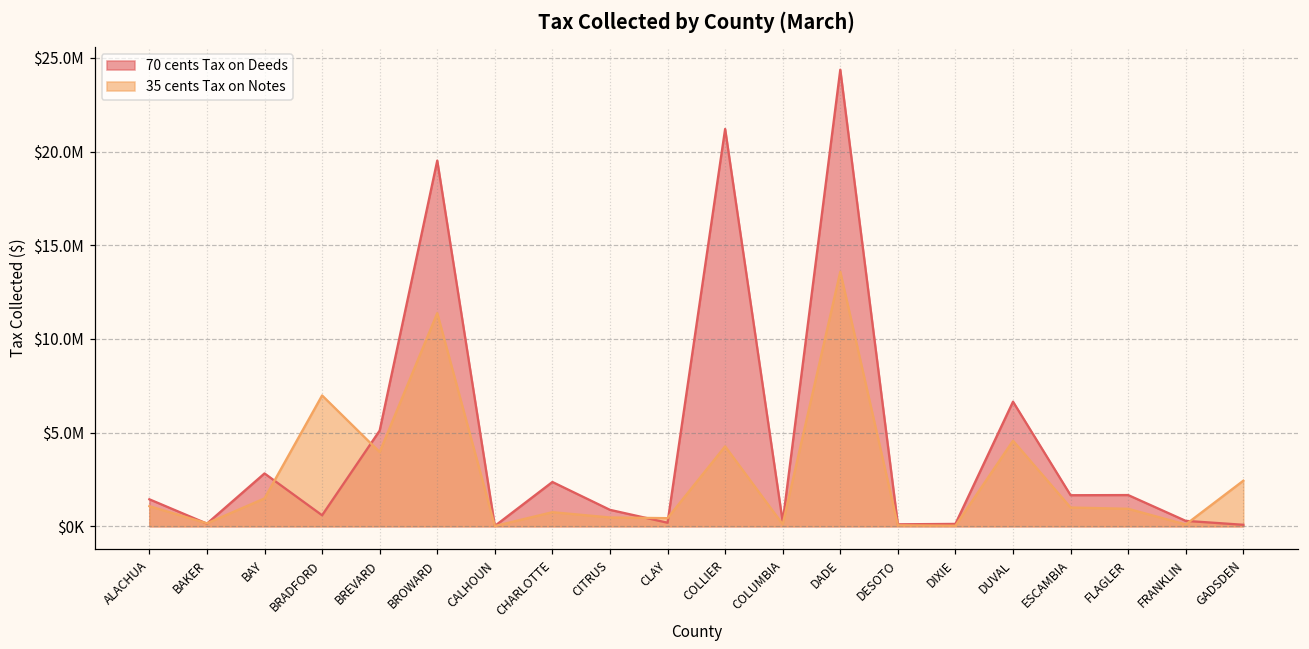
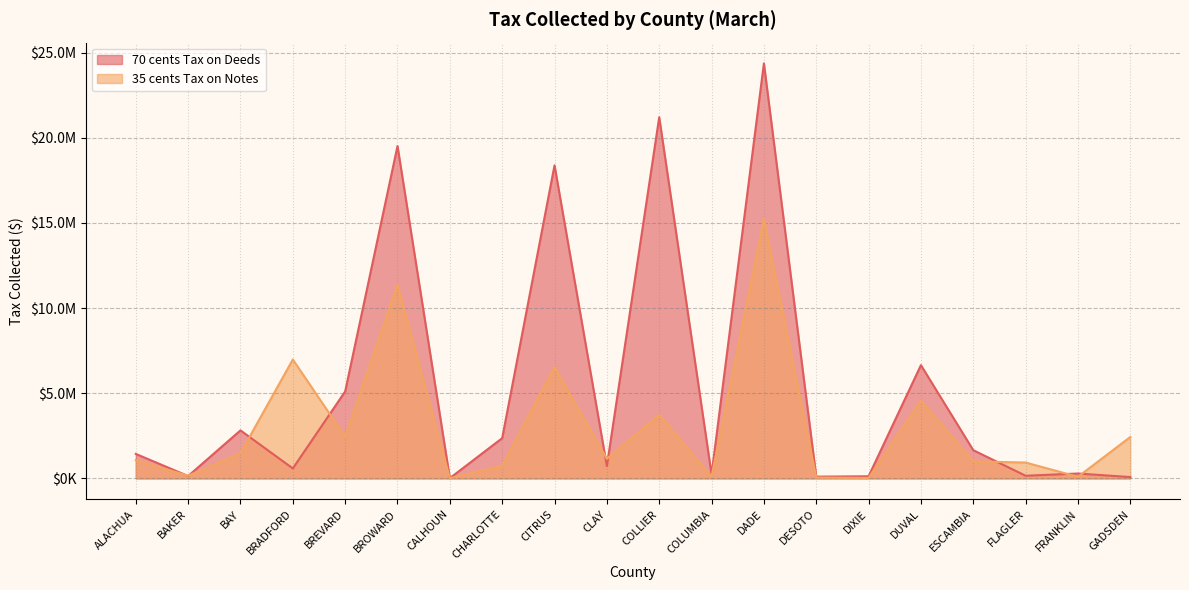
35 cents Tax on Notes, BREVARD: $4000000 -> $2400000
70 cents Tax on Deeds, CITRUS: $900000 -> $18400000
35 cents Tax on Notes, CITRUS: $500000 -> $6500000
70 cents Tax on Deeds, CLAY: $200000 -> $700000
35 cents Tax on Notes, CLAY: $400000 -> $1200000
35 cents Tax on Notes, COLLIER: $4300000 -> $3700000
35 cents Tax on Notes, DADE: $13600000 -> $15300000
70 cents Tax on Deeds, FLAGLER: $1700000 -> $200000
